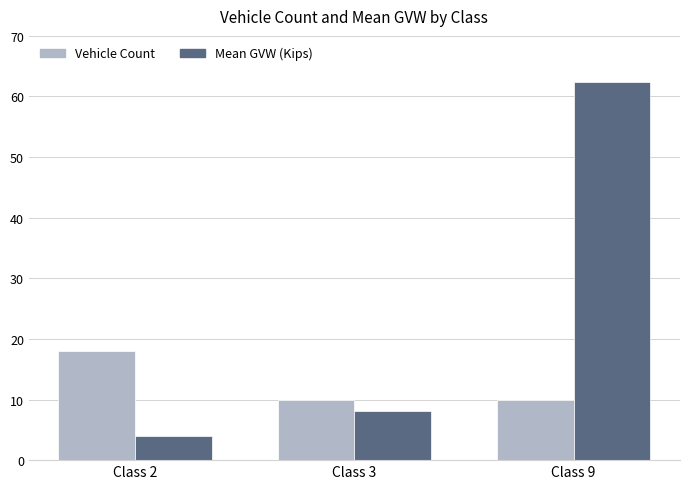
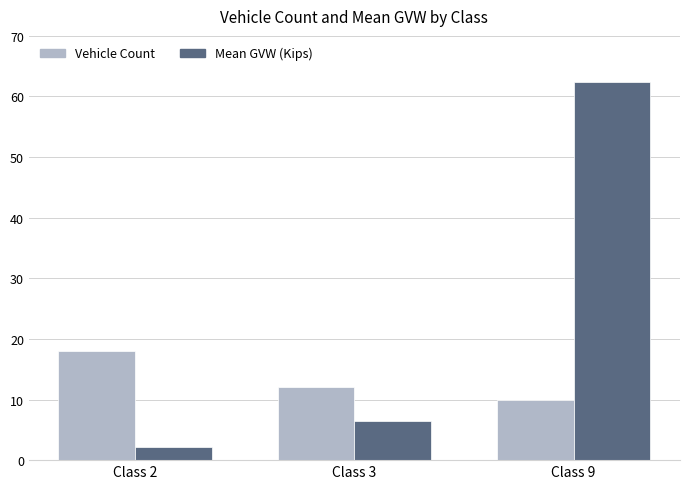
Mean GVW (Kips), Class 2: 4 -> 2
Vehicle Count, Class 3: 10 -> 12
Mean GVW (Kips), Class 3: 8 -> 6
